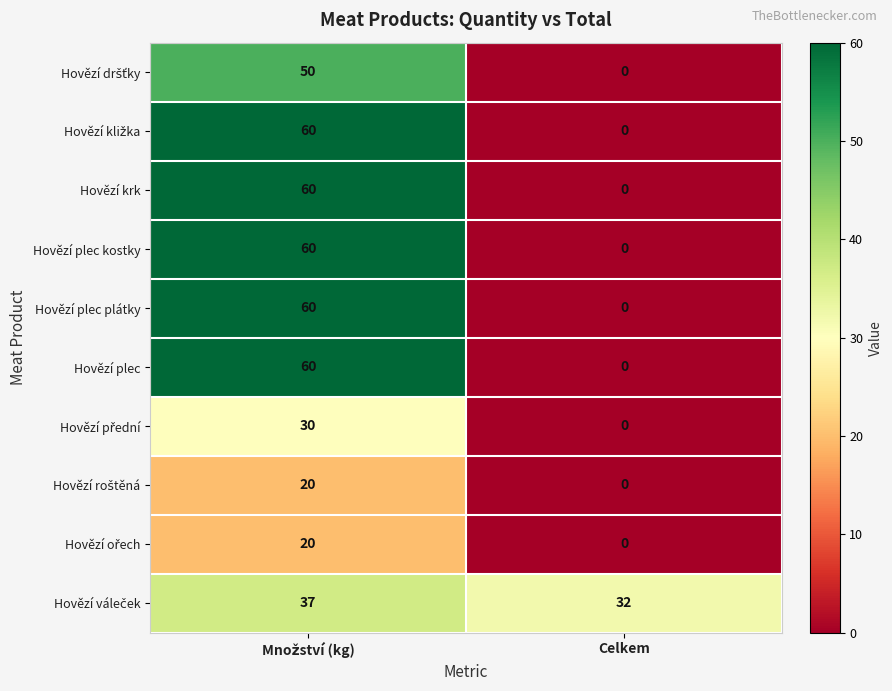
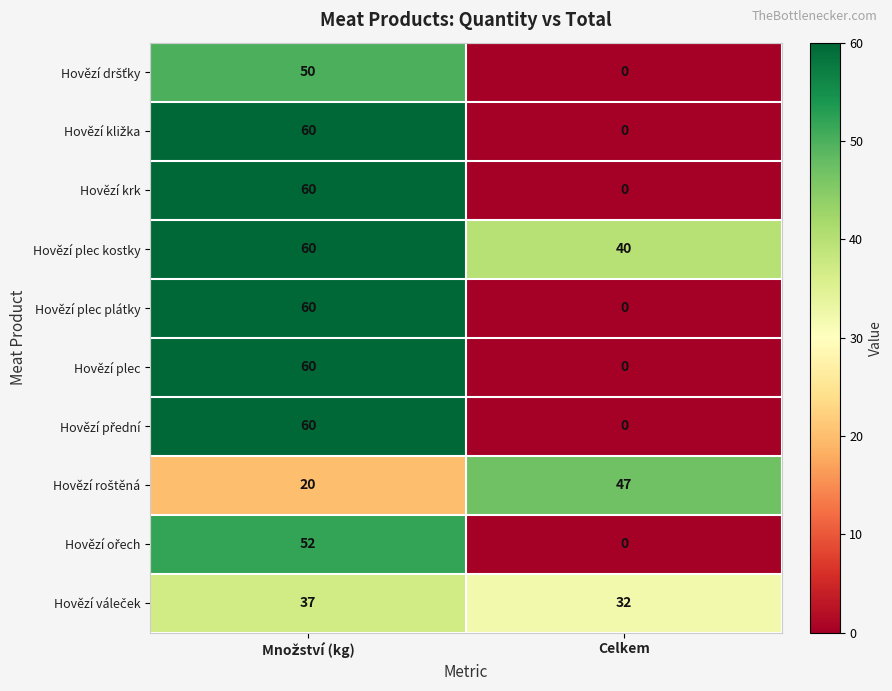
Hovězí plec kostky, Celkem: 0 -> 40
Hovězí přední, Množství (kg): 30 -> 60
Hovězí roštěná, Celkem: 0 -> 47
Hovězí ořech, Množství (kg): 20 -> 52
